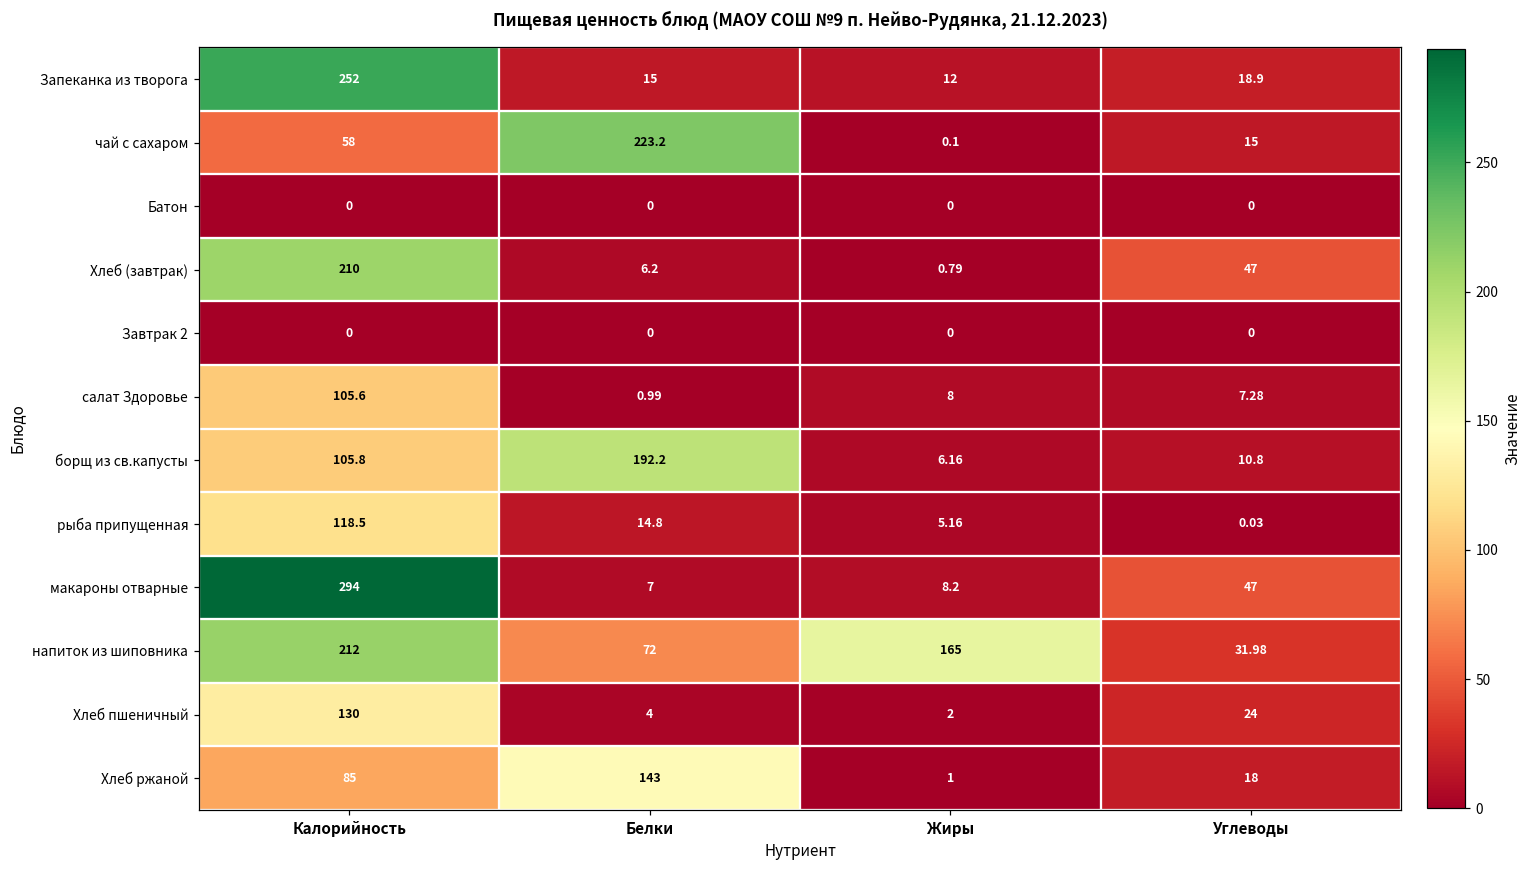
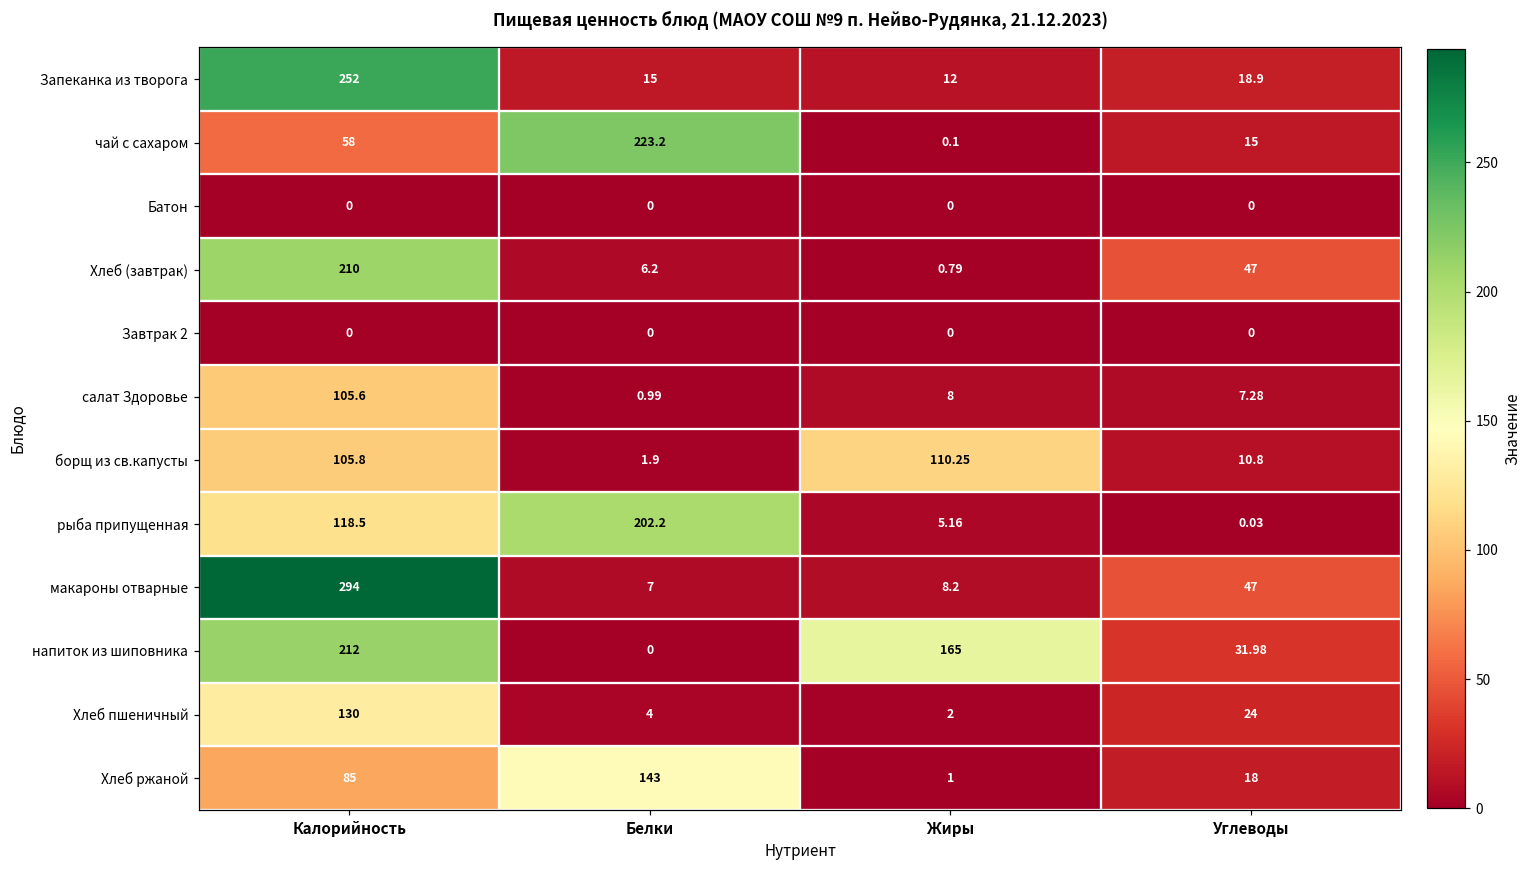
борщ из св.капусты, Белки: 192.2 -> 1.9
борщ из св.капусты, Жиры: 6.16 -> 110.25
рыба припущенная, Белки: 14.8 -> 202.2
напиток из шиповника, Белки: 72 -> 0
